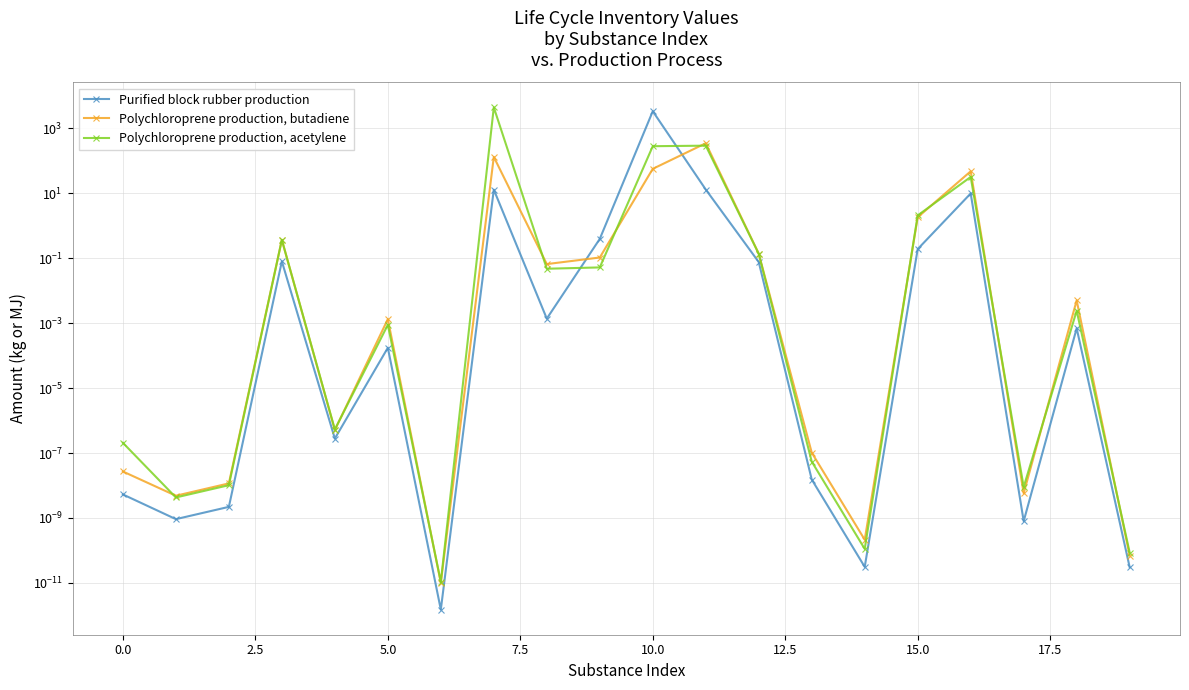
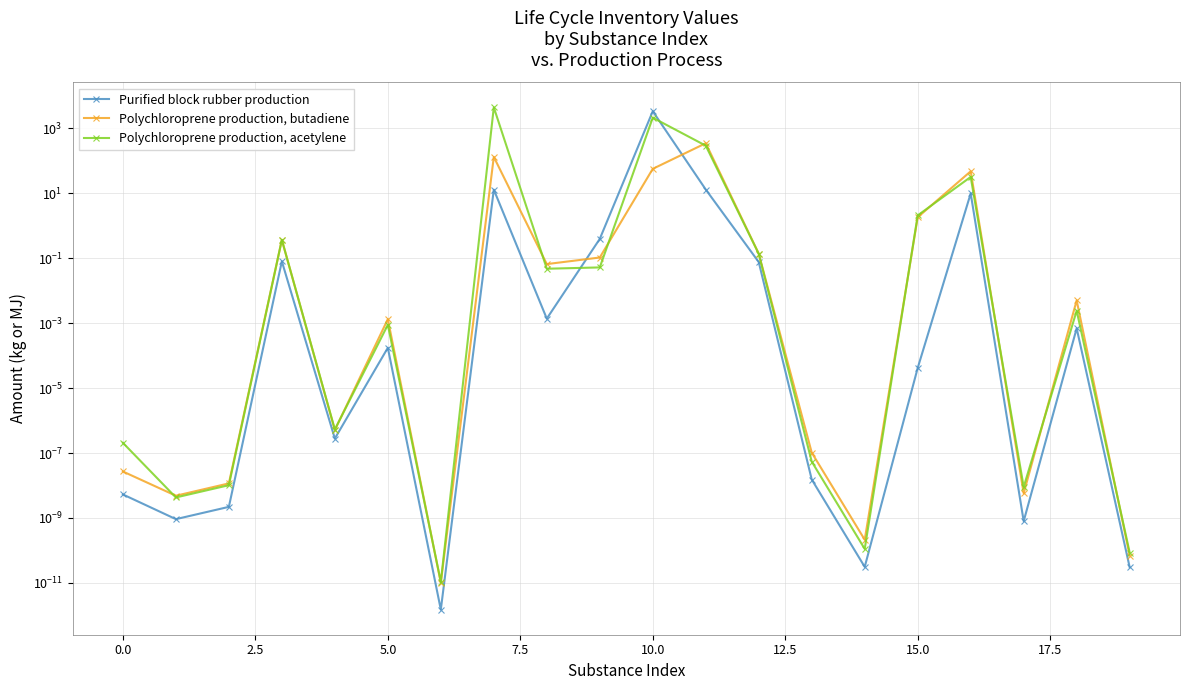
Polychloroprene production, acetylene, 10.0: 300 -> 2000
Purified block rubber production, 15.0: 0.2 -> 0.00004
